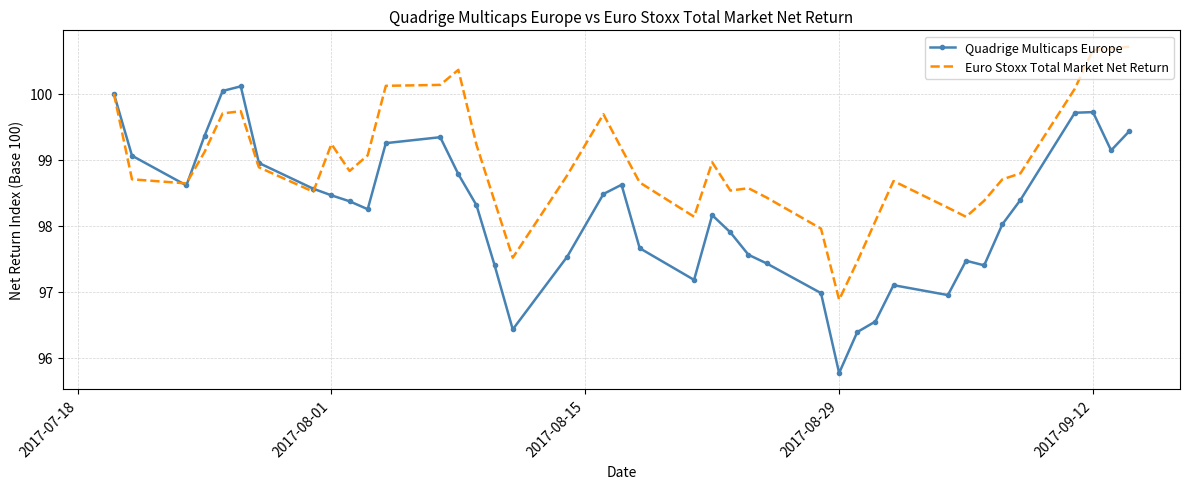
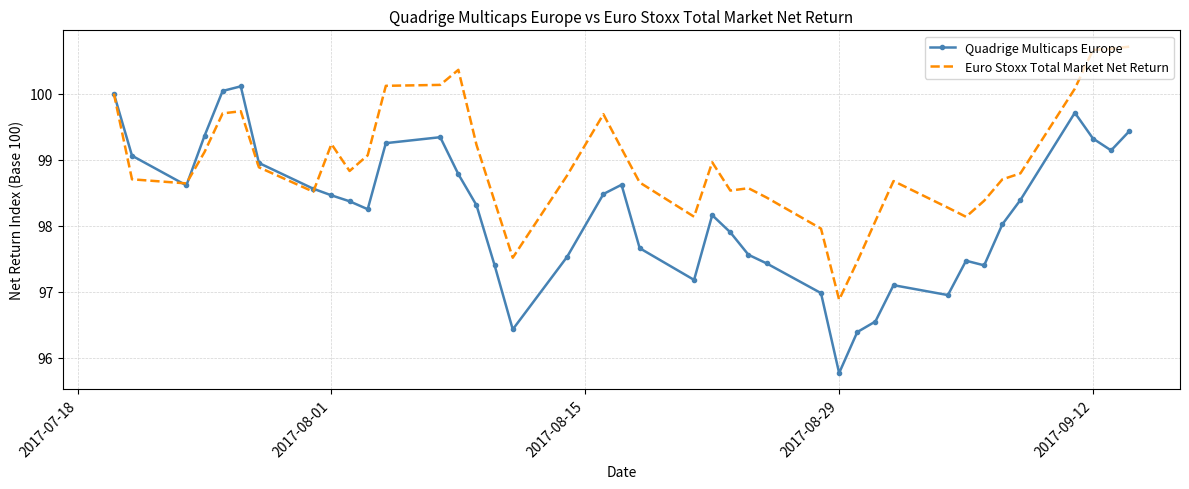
Quadrige Multicaps Europe, 2017-09-12: 99.7 -> 99.3
